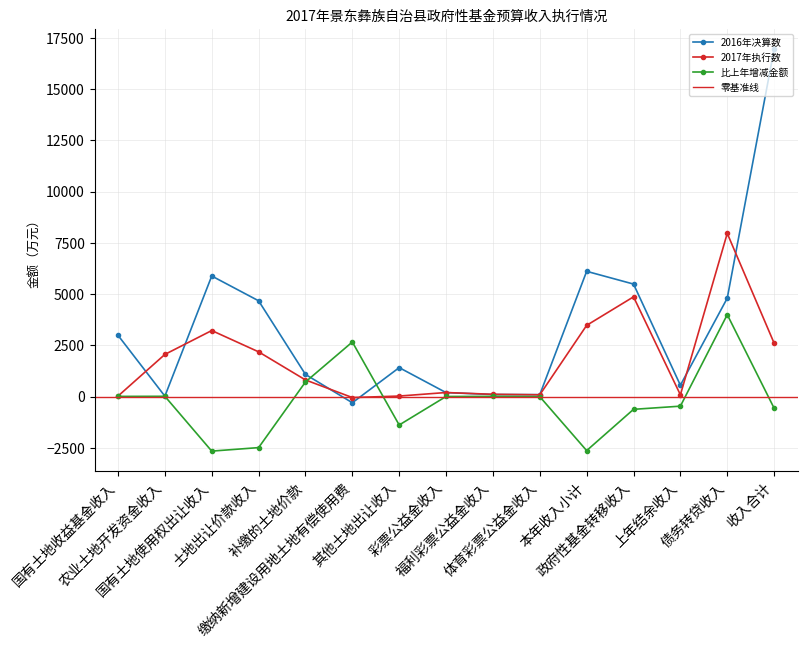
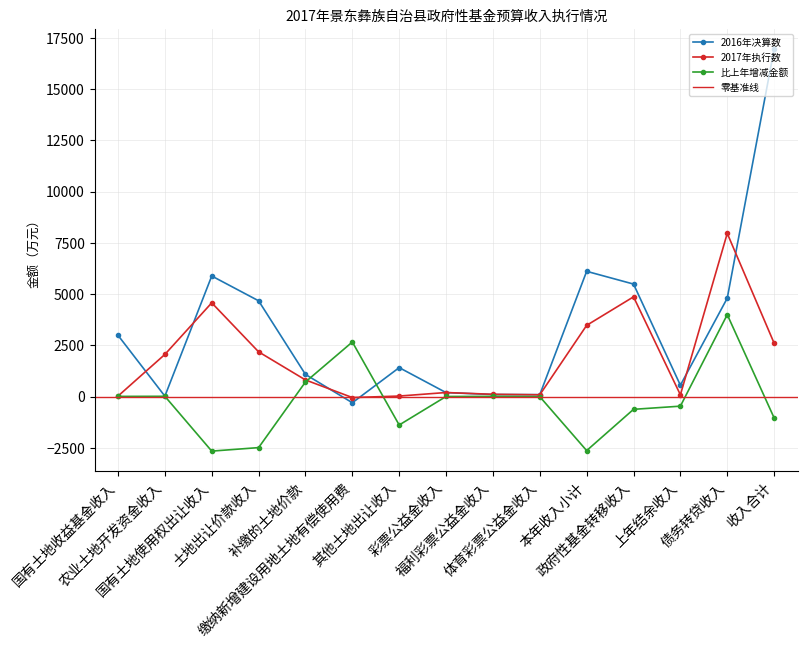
2017年执行数, 国有土地使用权出让收入: 3200 -> 4600
比上年增减金额, 收入合计: -600 -> -1000
